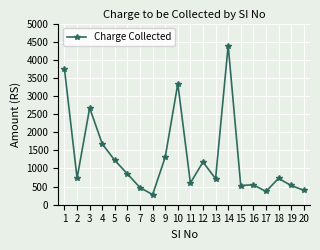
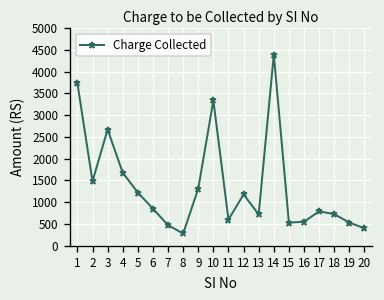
2: 700 -> 1500
17: 400 -> 800
